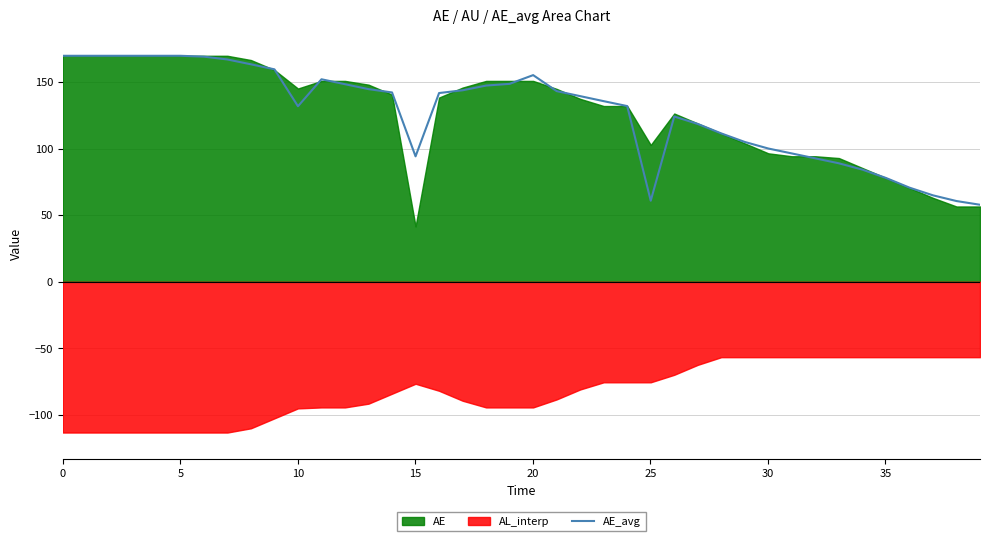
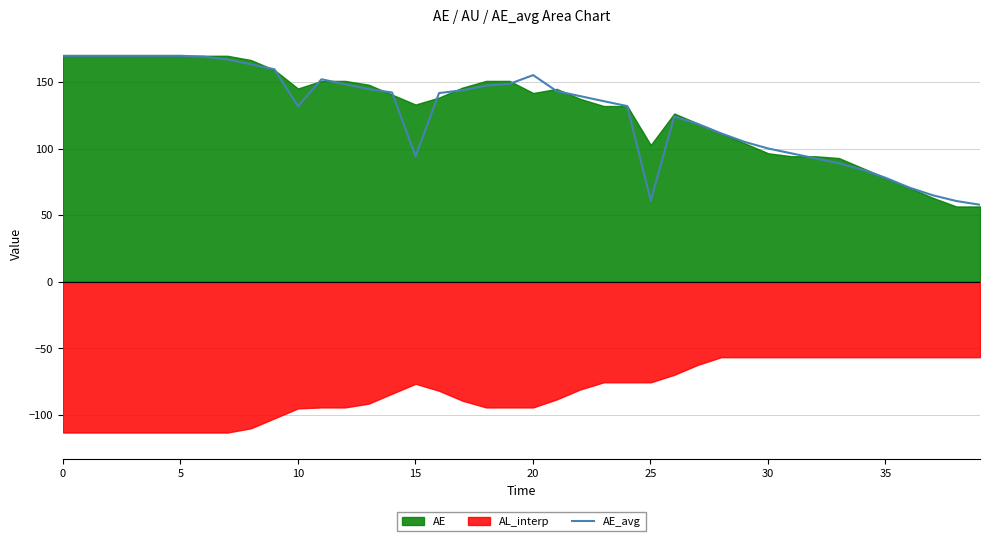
AE, 15: 42 -> 133
AE, 20: 151 -> 142
